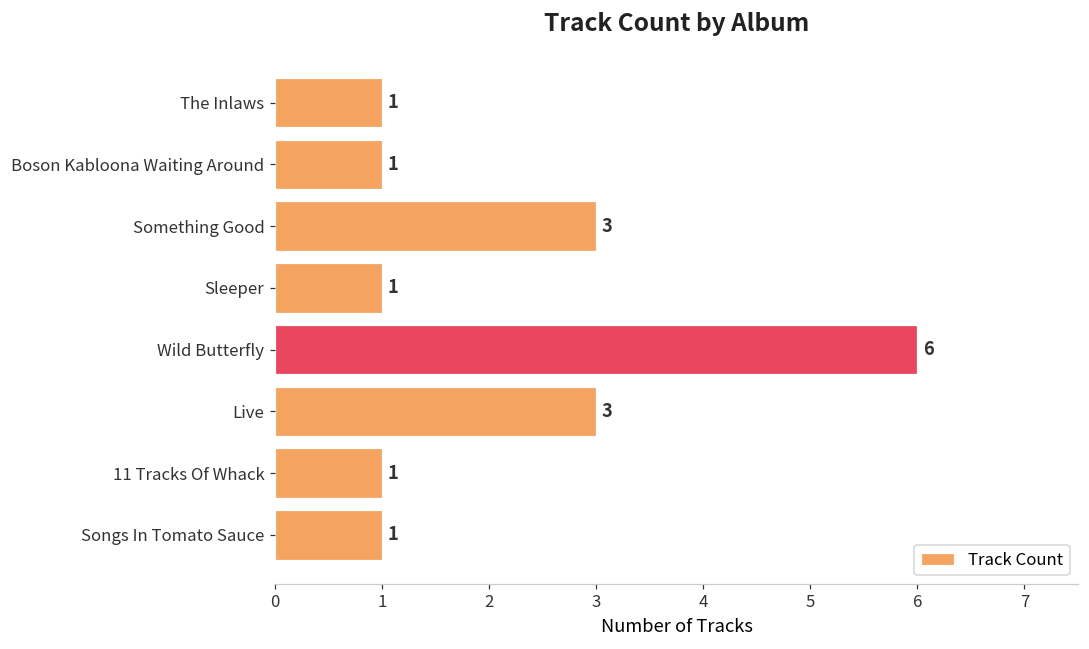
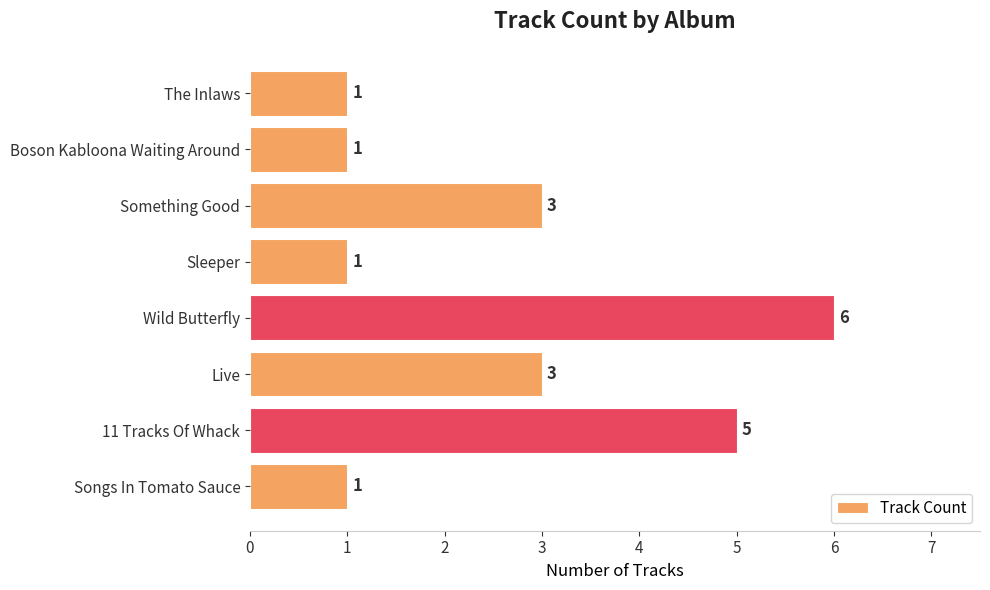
11 Tracks Of Whack: 1 -> 5
